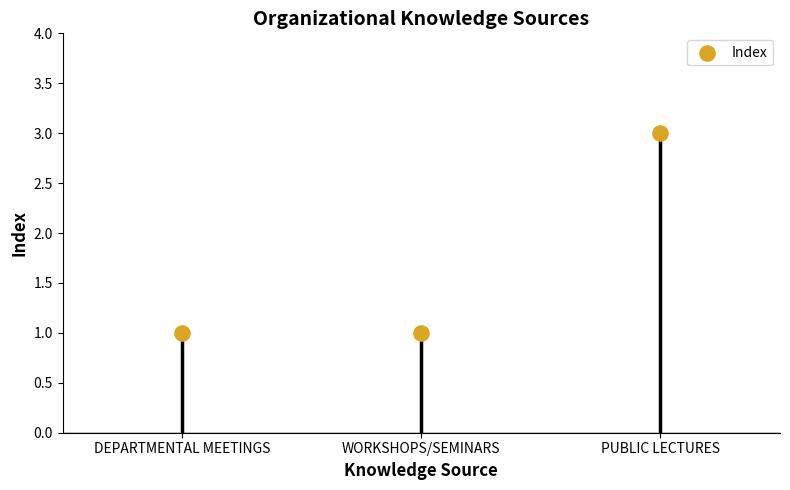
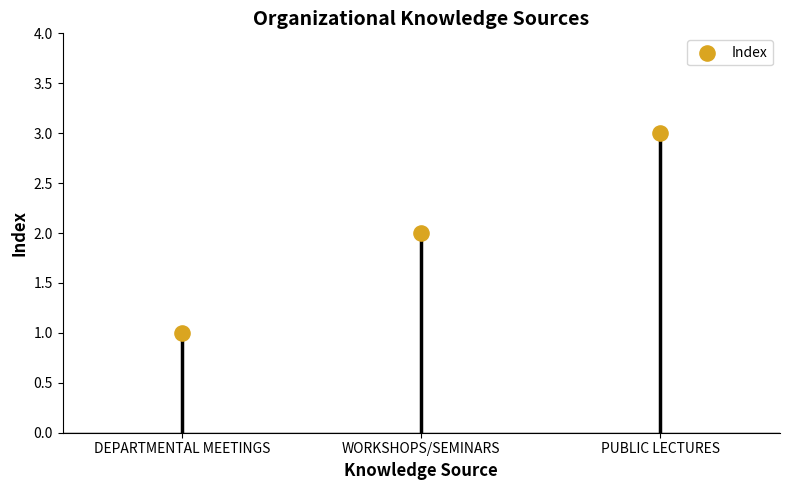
WORKSHOPS/SEMINARS: 1 -> 2
